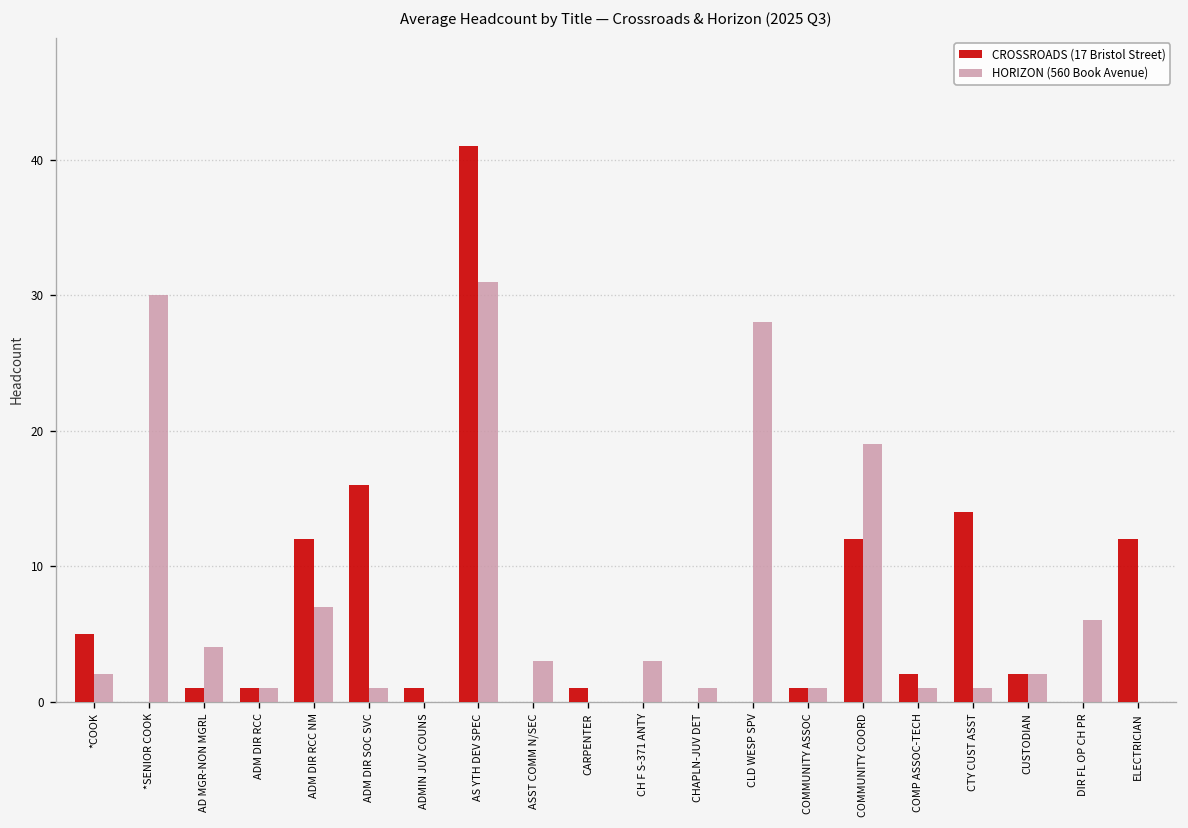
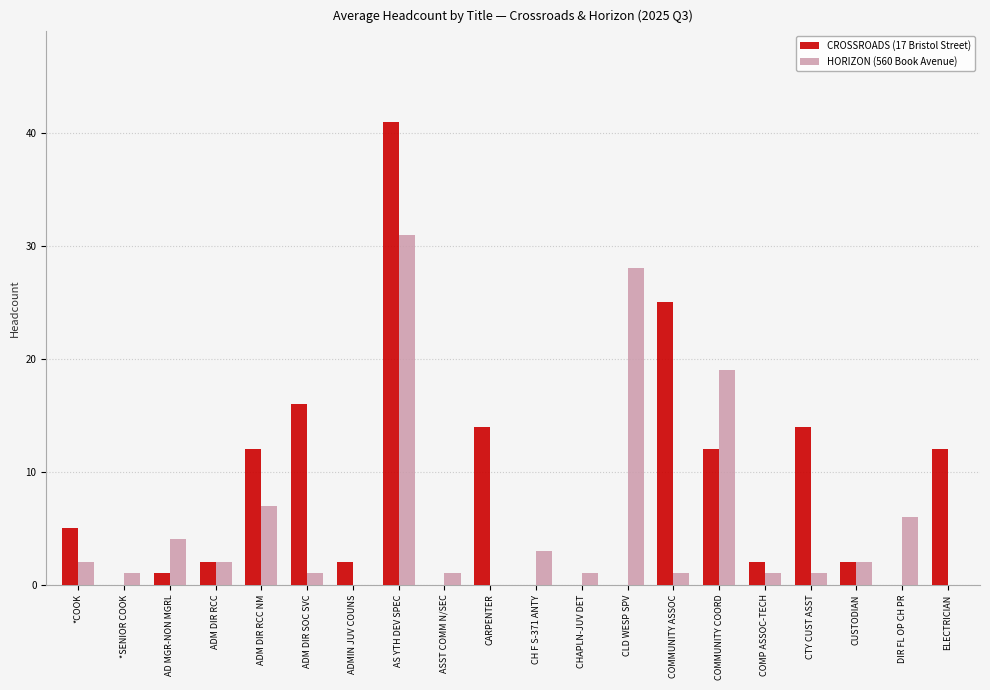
HORIZON (560 Book Avenue), *SENIOR COOK: 30 -> 1
CROSSROADS (17 Bristol Street), ADM DIR RCC: 1 -> 2
HORIZON (560 Book Avenue), ADM DIR RCC: 1 -> 2
CROSSROADS (17 Bristol Street), ADMIN JUV COUNS: 1 -> 2
HORIZON (560 Book Avenue), ASST COMM N/SEC: 3 -> 1
CROSSROADS (17 Bristol Street), CARPENTER: 1 -> 14
CROSSROADS (17 Bristol Street), COMMUNITY ASSOC: 1 -> 25
